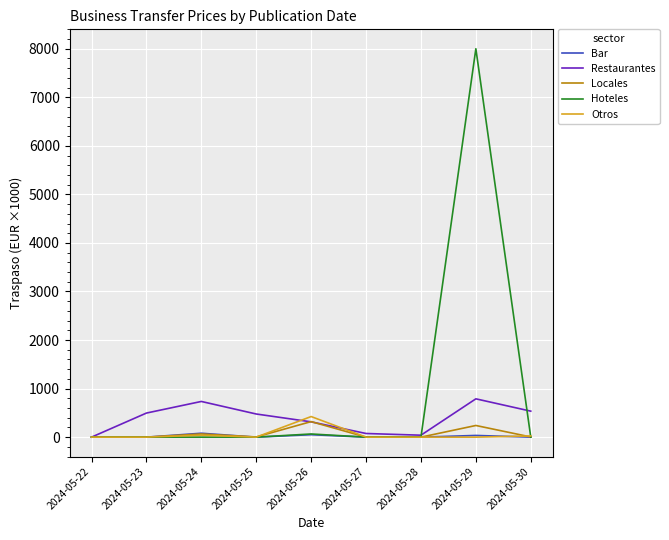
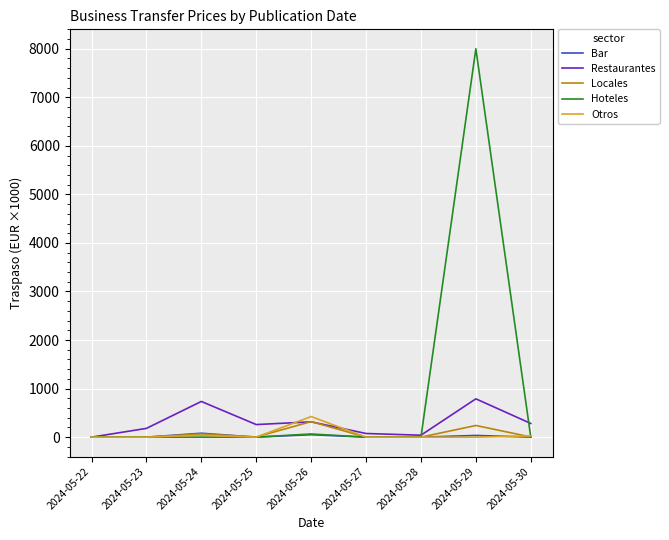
Restaurantes, 2024-05-23: 500 -> 200
Restaurantes, 2024-05-25: 500 -> 300
Restaurantes, 2024-05-30: 500 -> 300
